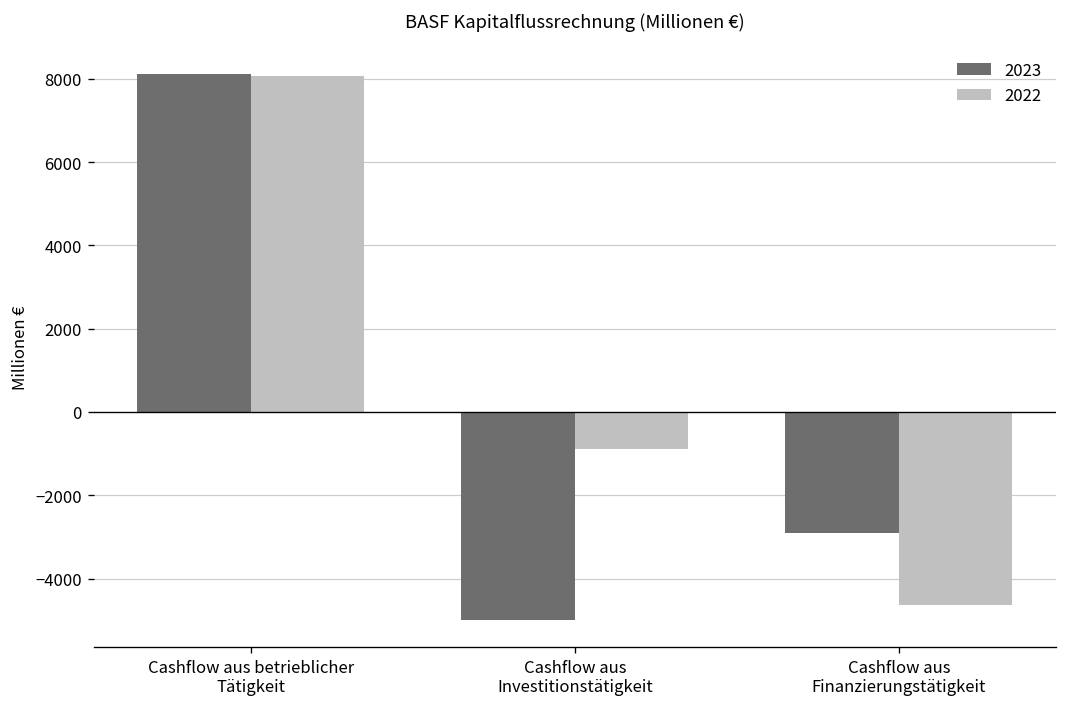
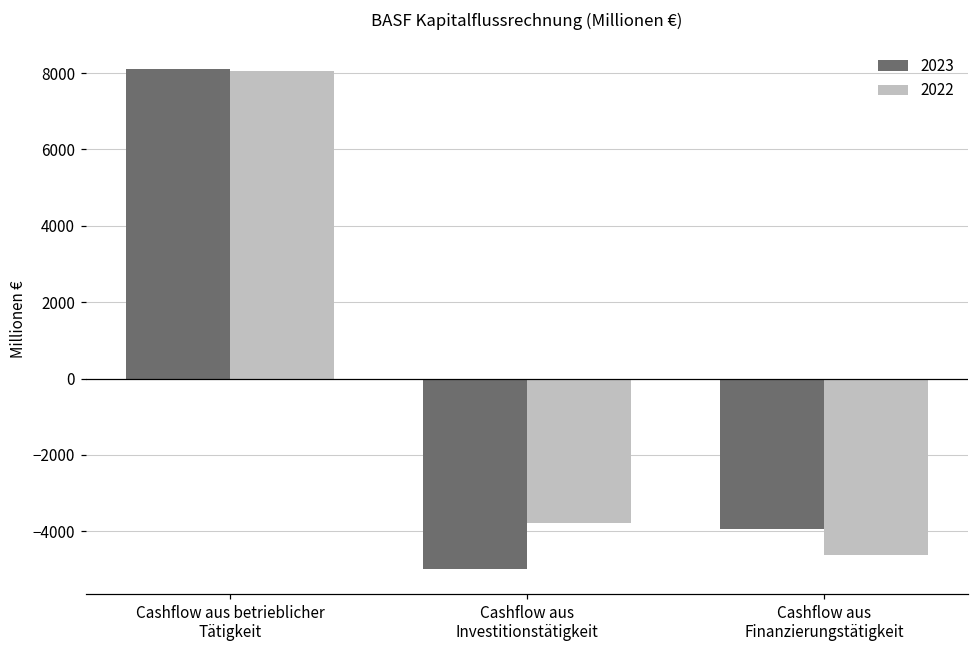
2022, Cashflow aus Investitionstätigkeit: -900 -> -3800
2023, Cashflow aus Finanzierungstätigkeit: -2900 -> -3900
